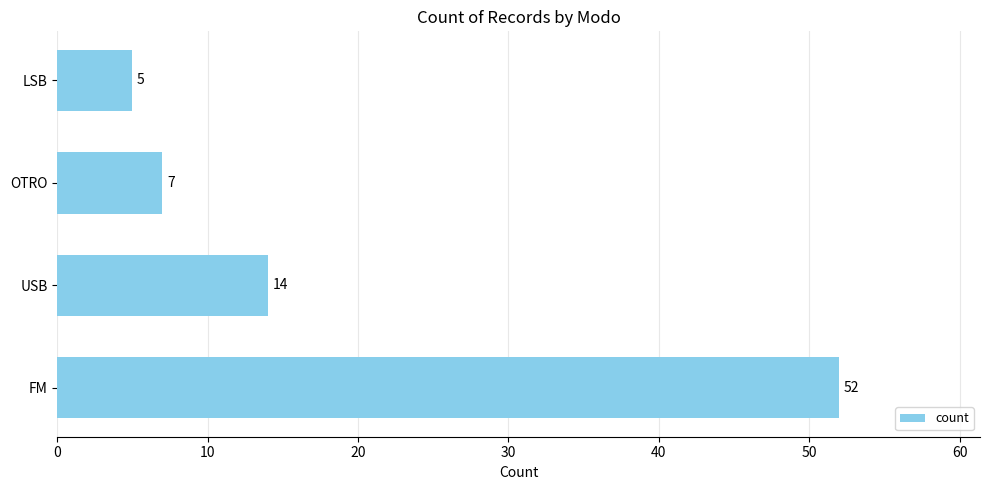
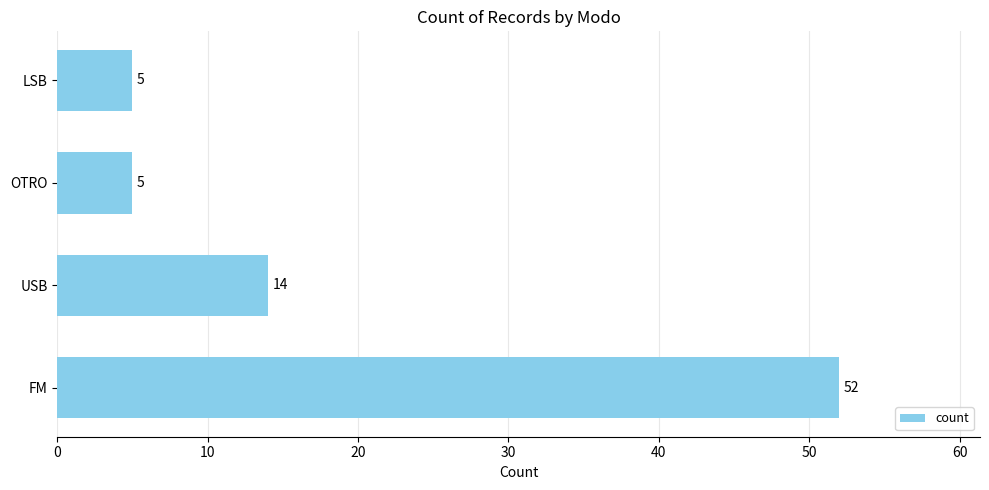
OTRO: 7 -> 5
